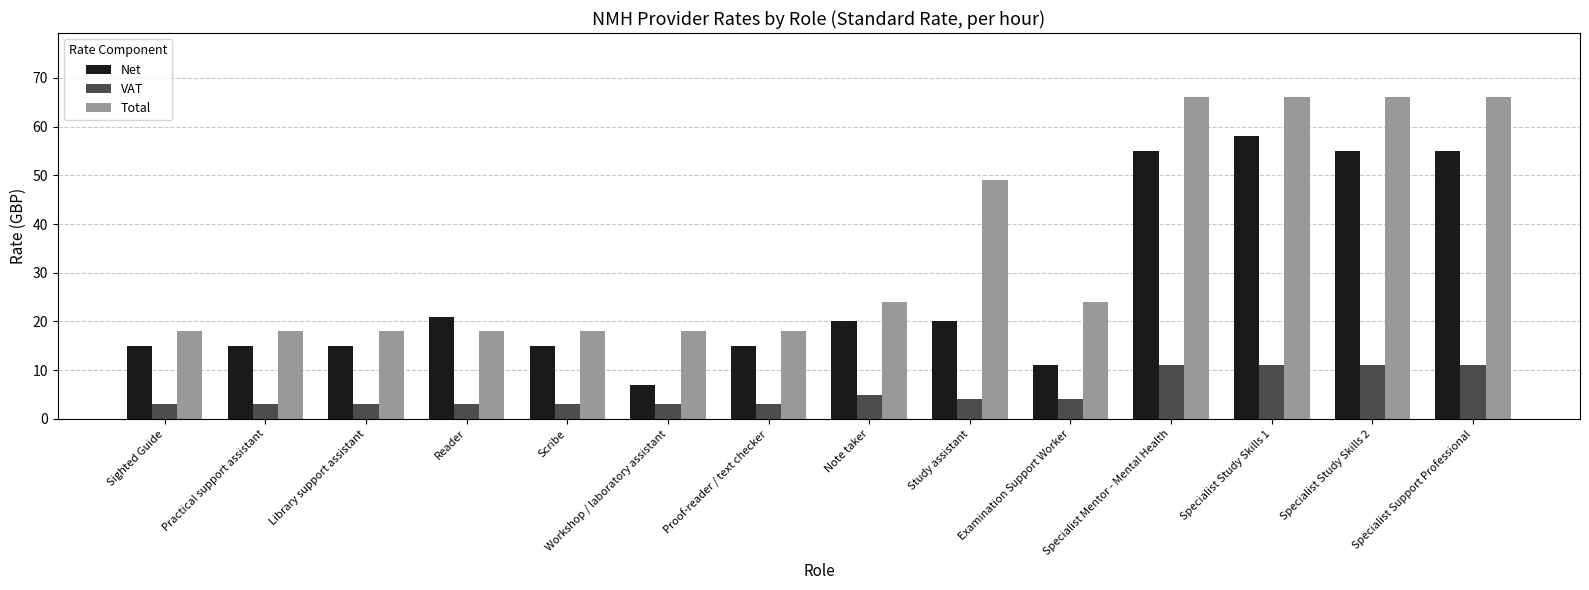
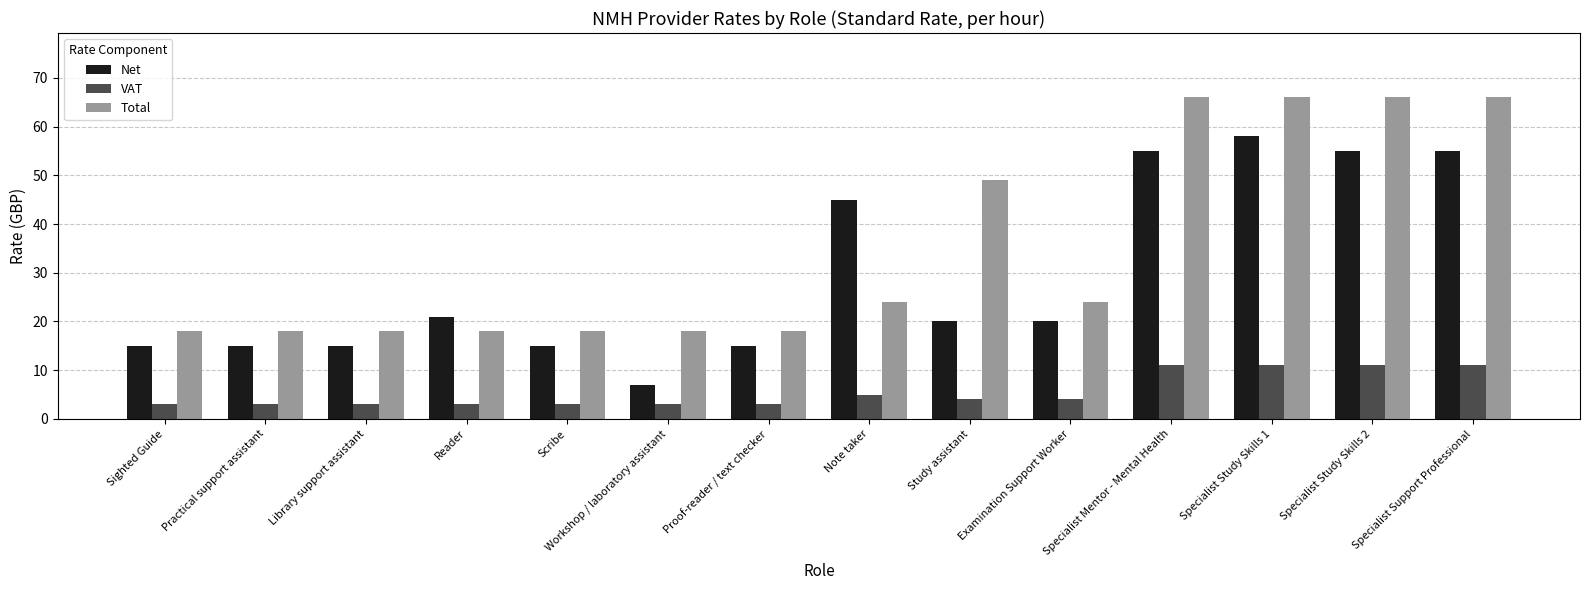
Net, Note taker: 20 -> 45
Net, Examination Support Worker: 11 -> 20
